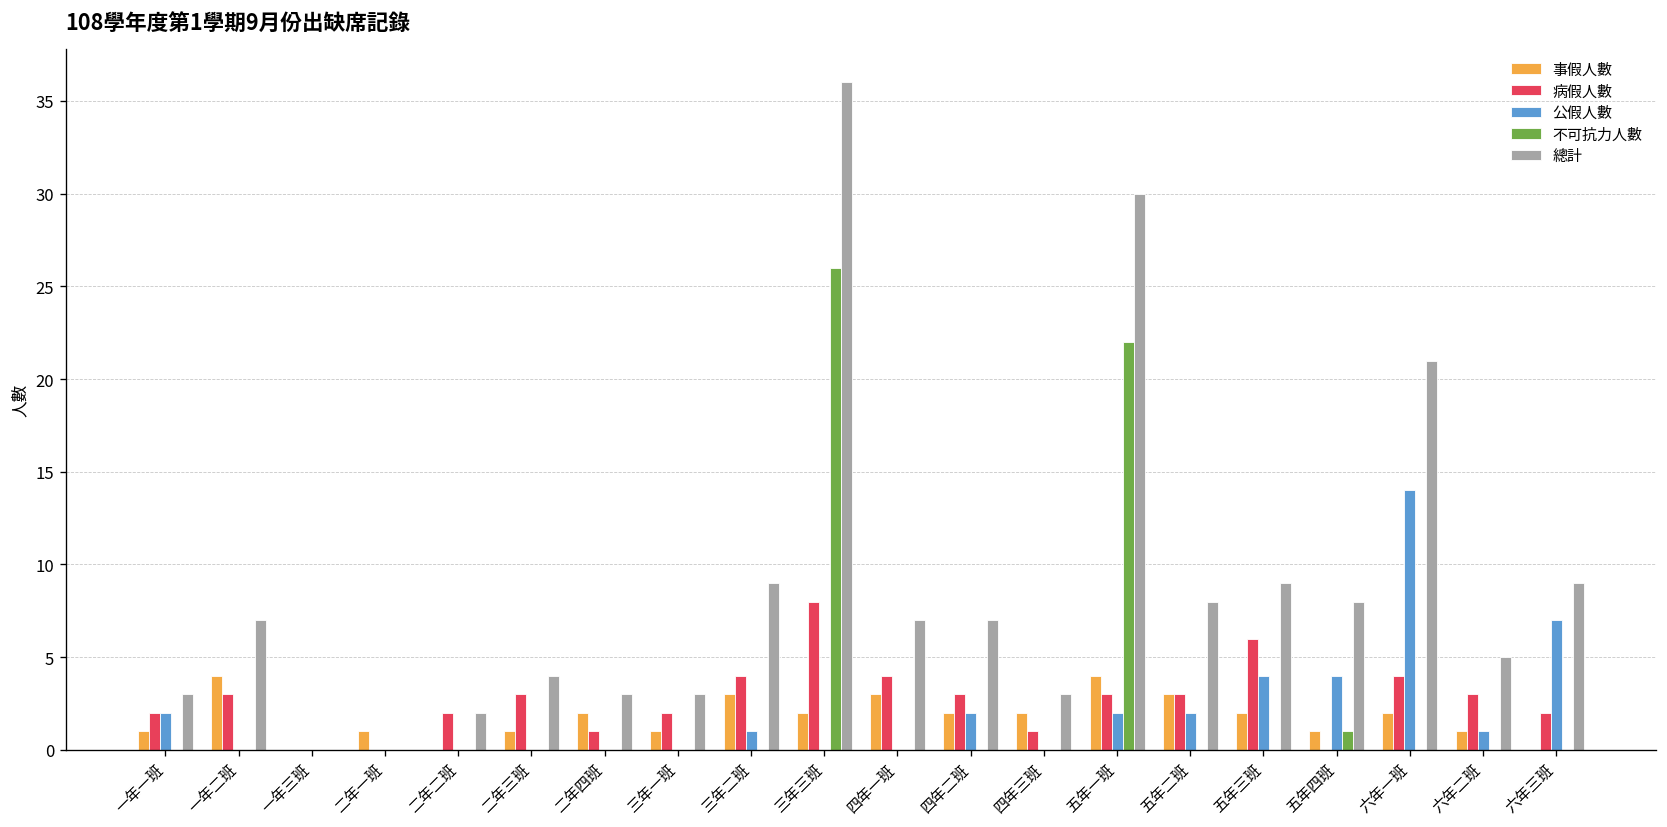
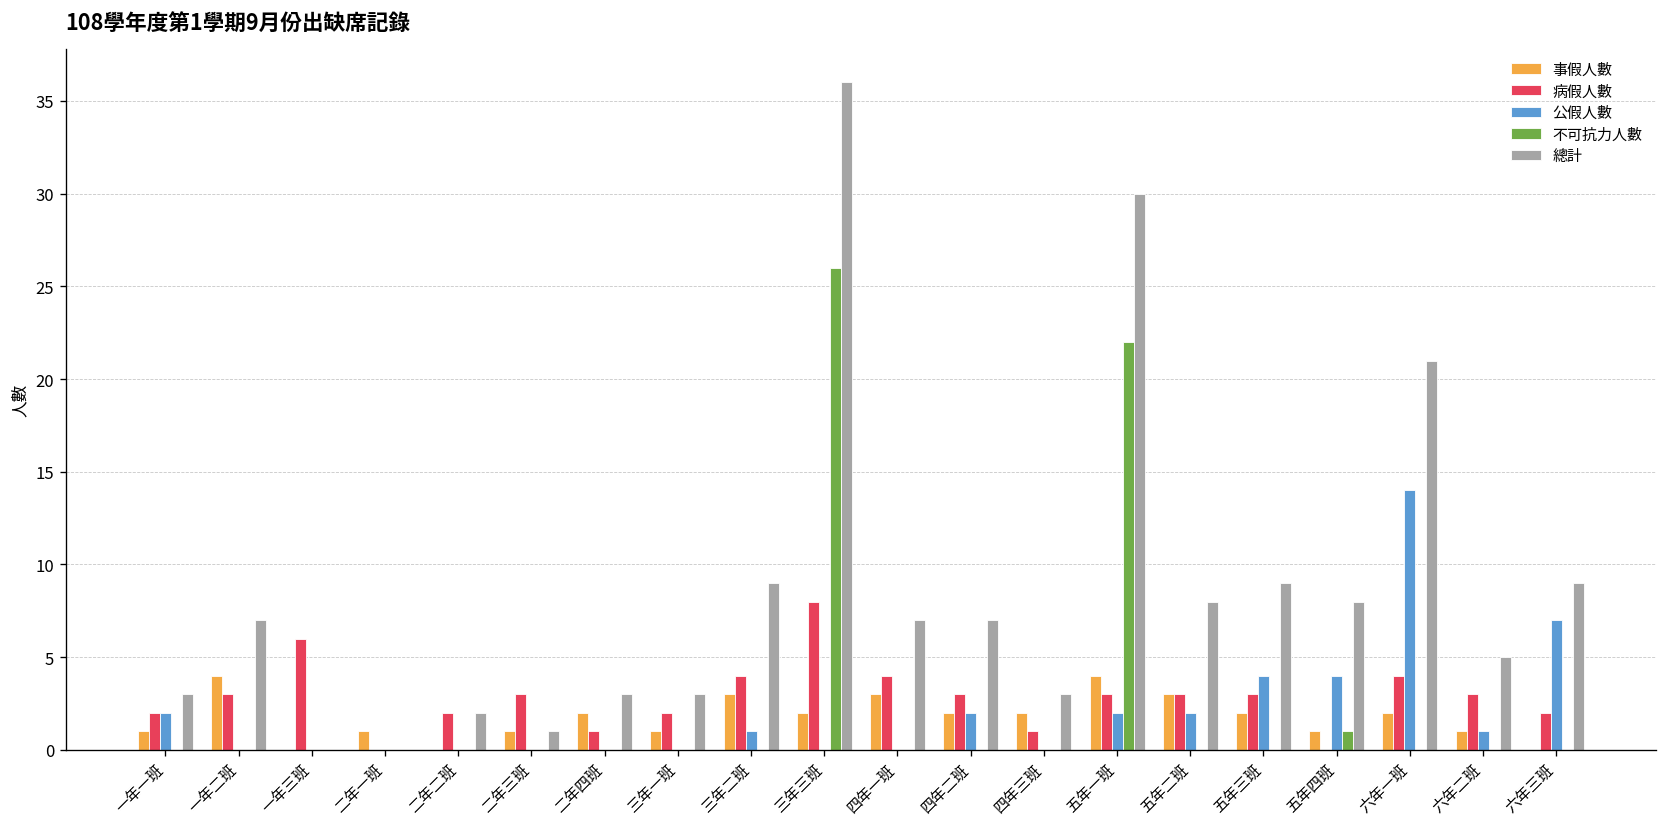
病假人數, 一年三班: 0 -> 6
總計, 二年三班: 4 -> 1
病假人數, 五年三班: 6 -> 3
